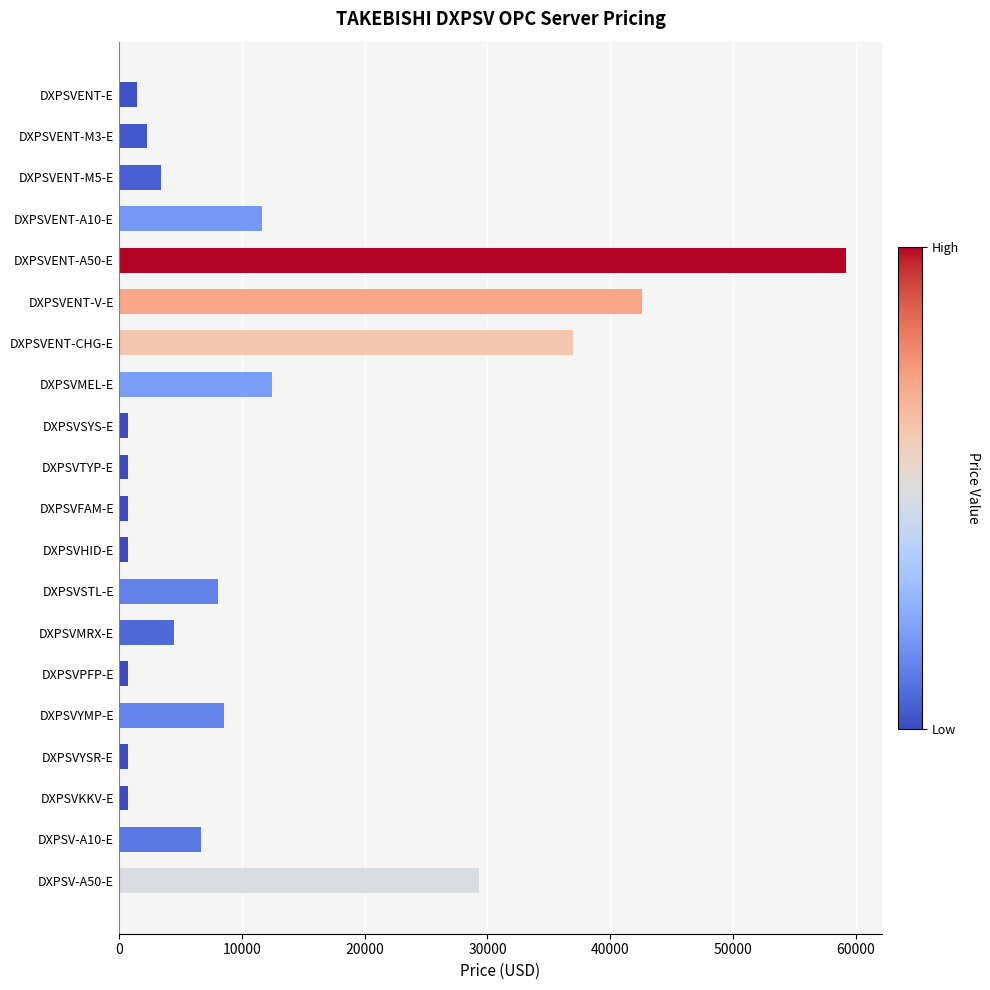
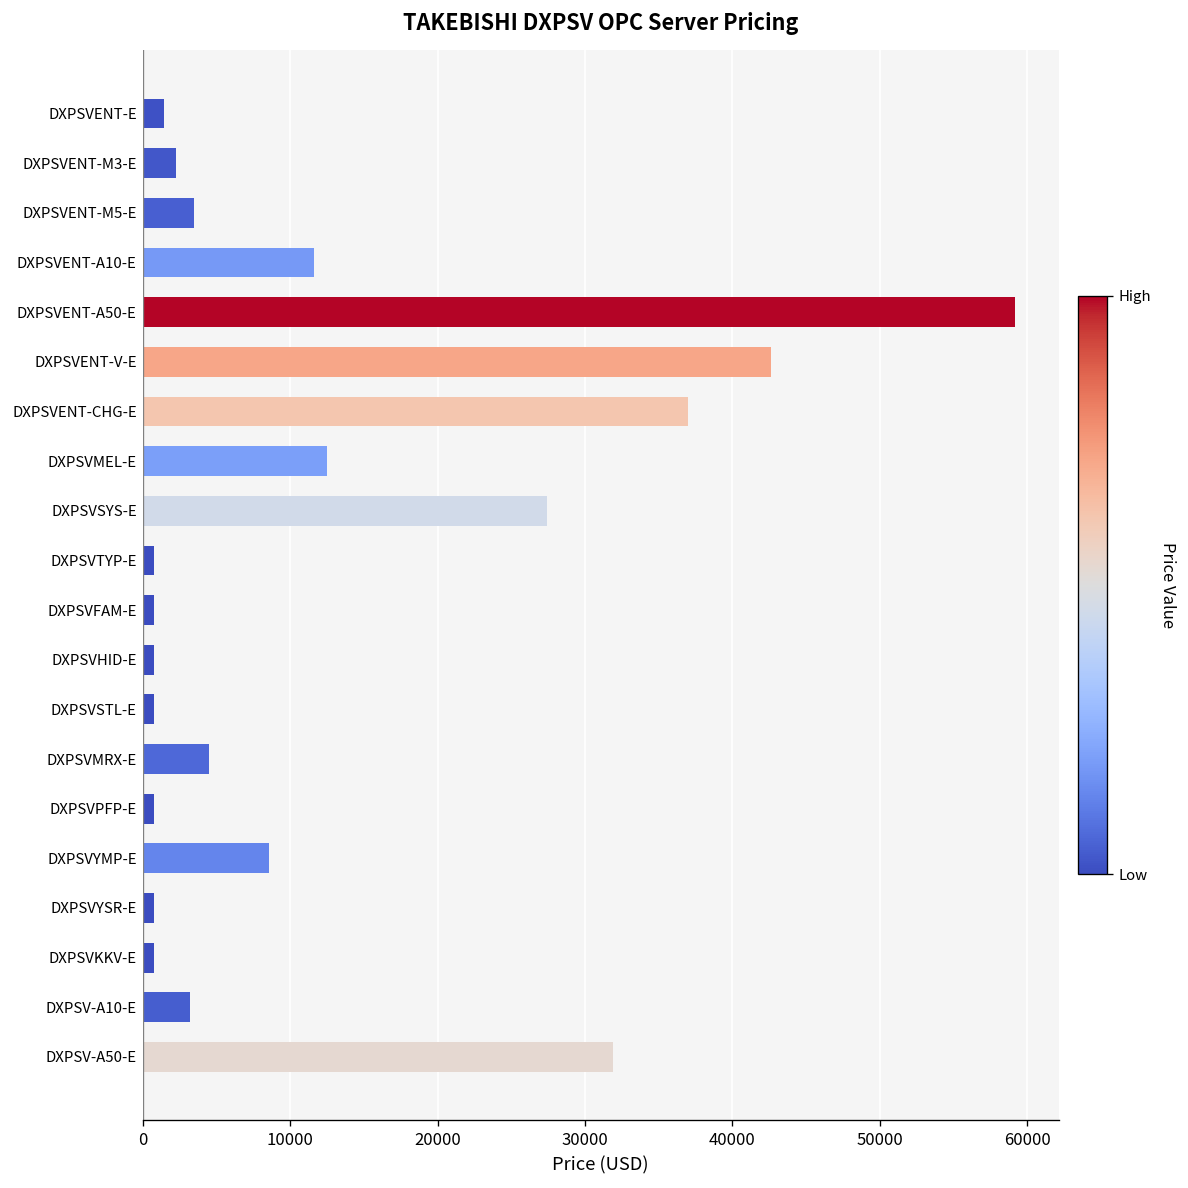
DXPSVSYS-E: 800 -> 27500
DXPSVSTL-E: 8100 -> 800
DXPSV-A10-E: 6700 -> 3200
DXPSV-A50-E: 29300 -> 31900
